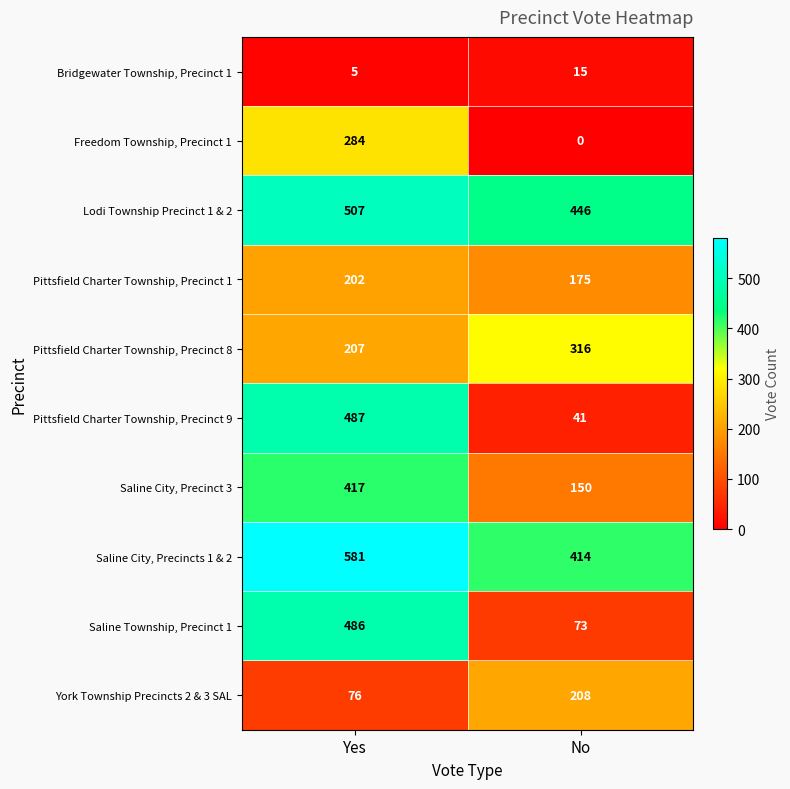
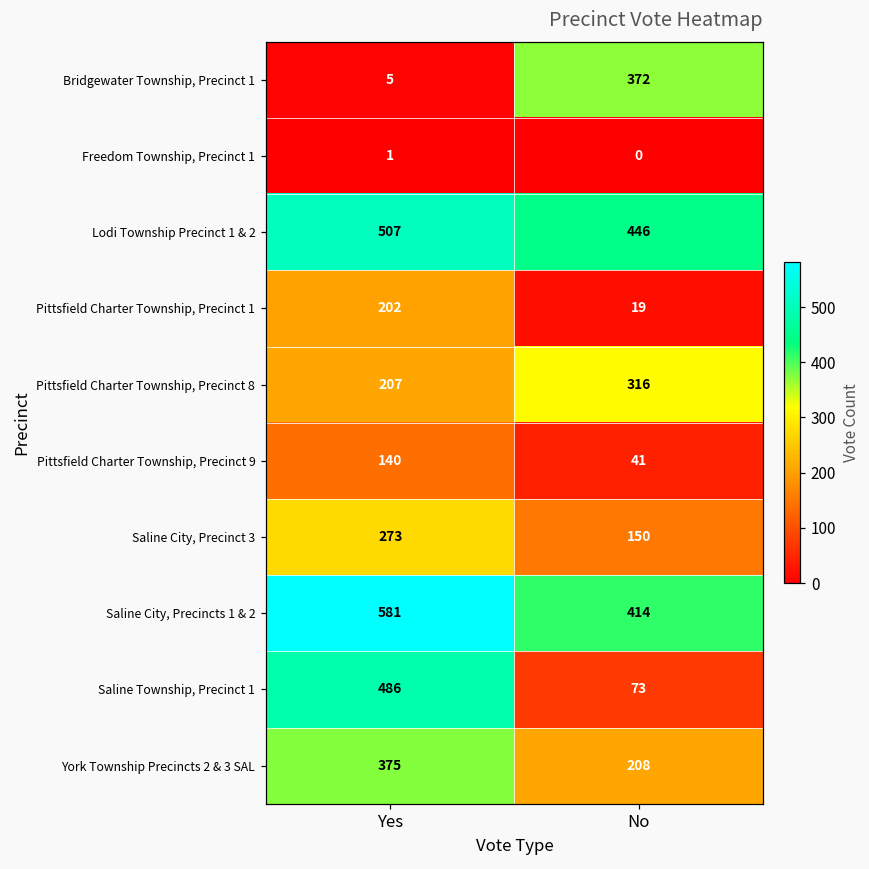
Bridgewater Township, Precinct 1, No: 15 -> 372
Freedom Township, Precinct 1, Yes: 284 -> 1
Pittsfield Charter Township, Precinct 1, No: 175 -> 19
Pittsfield Charter Township, Precinct 9, Yes: 487 -> 140
Saline City, Precinct 3, Yes: 417 -> 273
York Township Precincts 2 & 3 SAL, Yes: 76 -> 375
